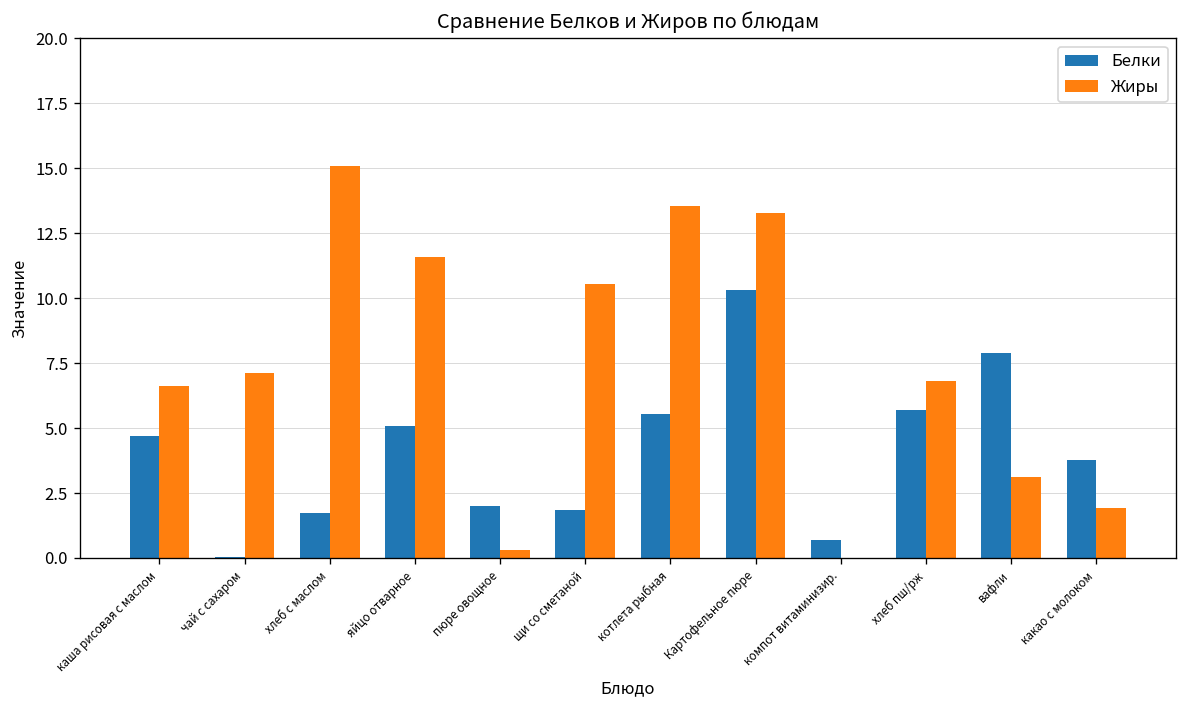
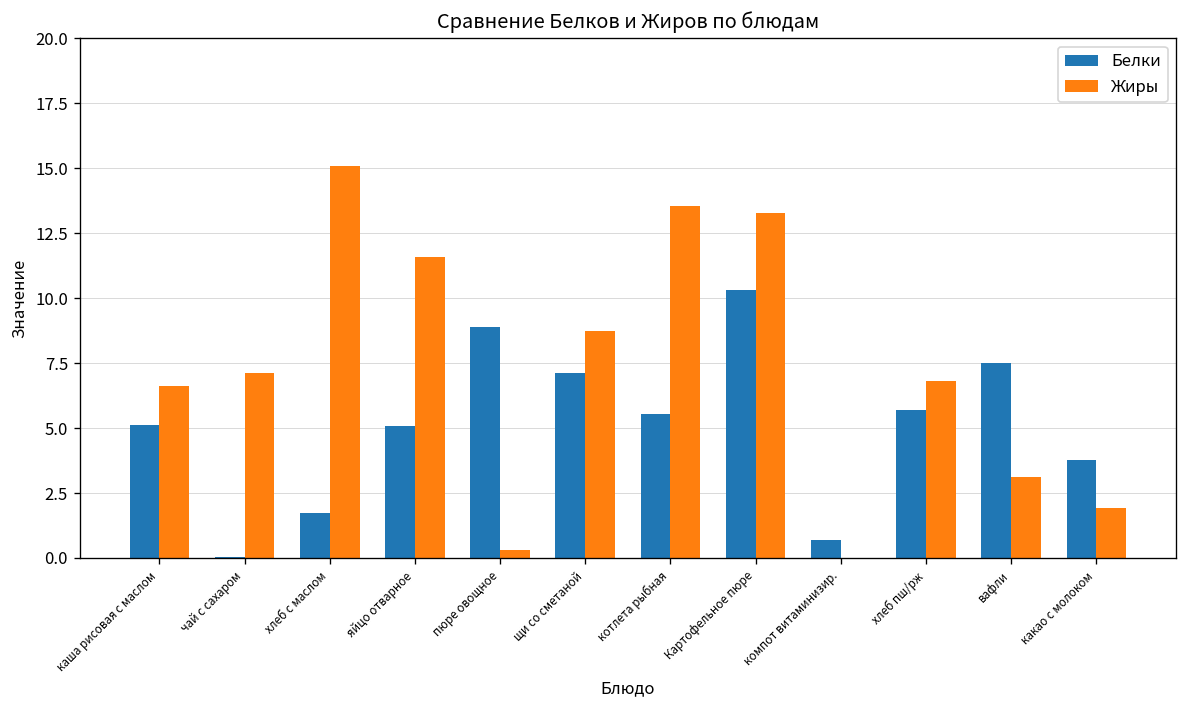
Белки, каша рисовая с маслом: 4.7 -> 5.1
Белки, пюре овощное: 2.0 -> 8.9
Белки, щи со сметаной: 1.9 -> 7.1
Жиры, щи со сметаной: 10.6 -> 8.7
Белки, вафли: 7.9 -> 7.5
